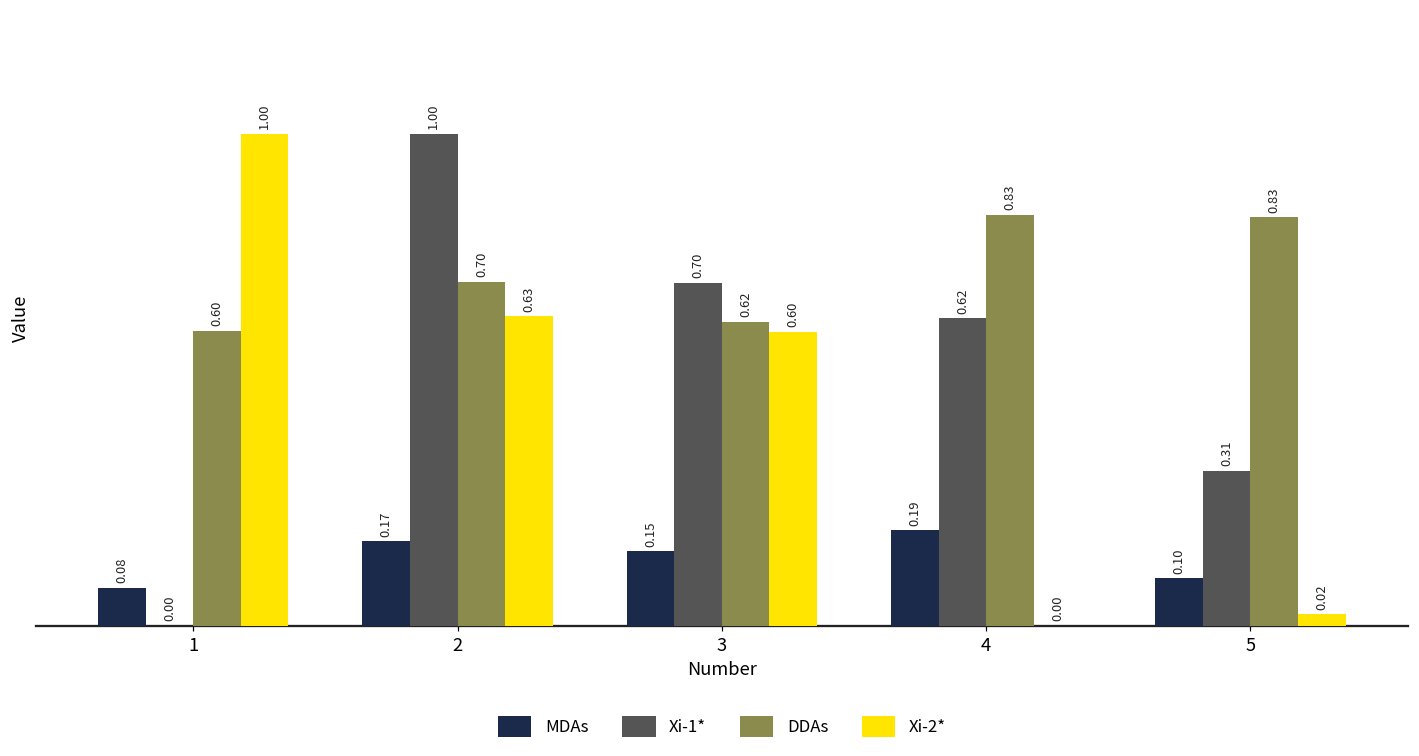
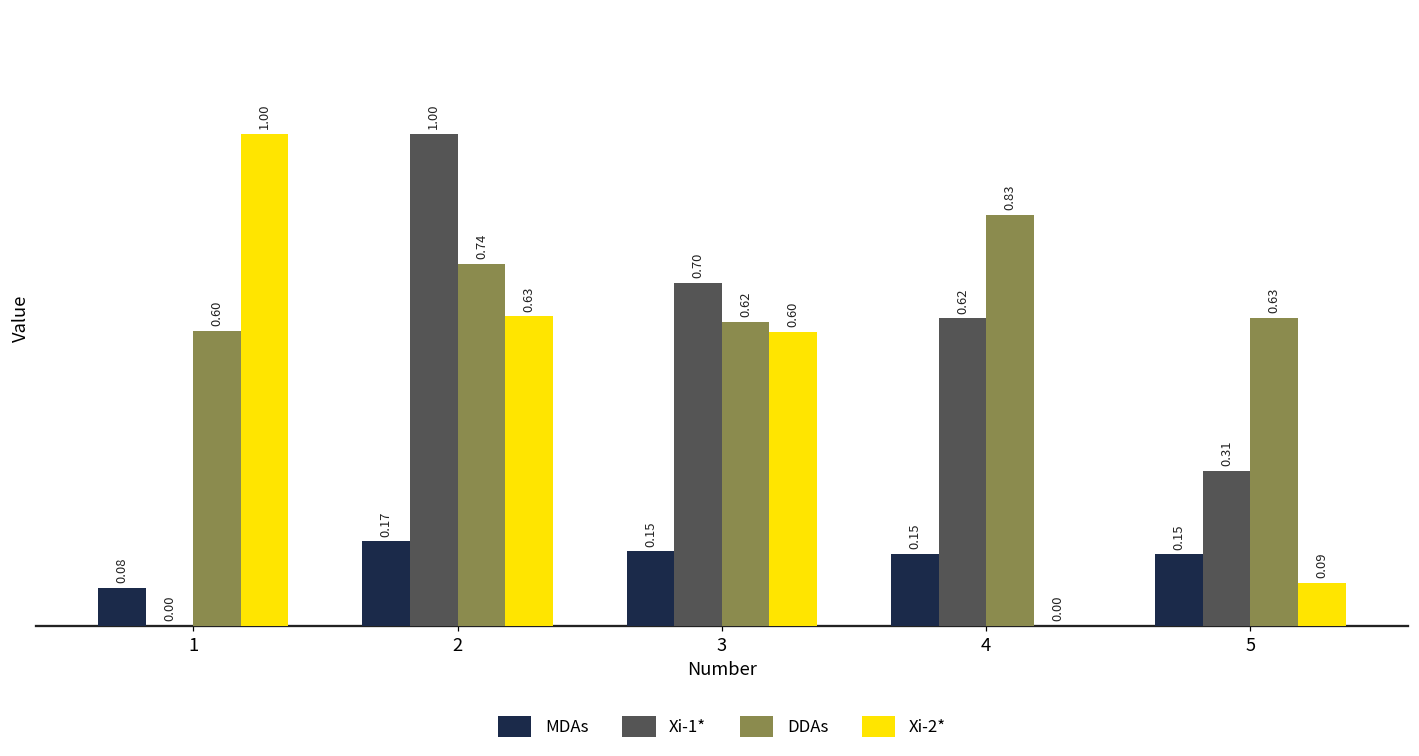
DDAs, 2: 0.70 -> 0.74
MDAs, 4: 0.19 -> 0.15
MDAs, 5: 0.10 -> 0.15
DDAs, 5: 0.83 -> 0.63
Xi-2*, 5: 0.02 -> 0.09
